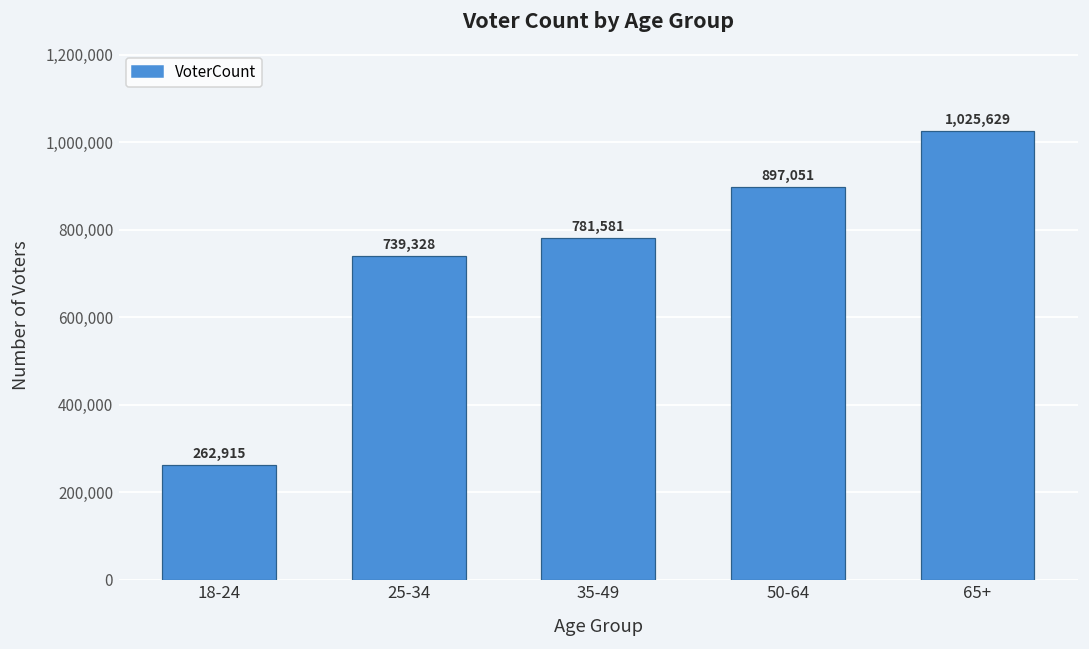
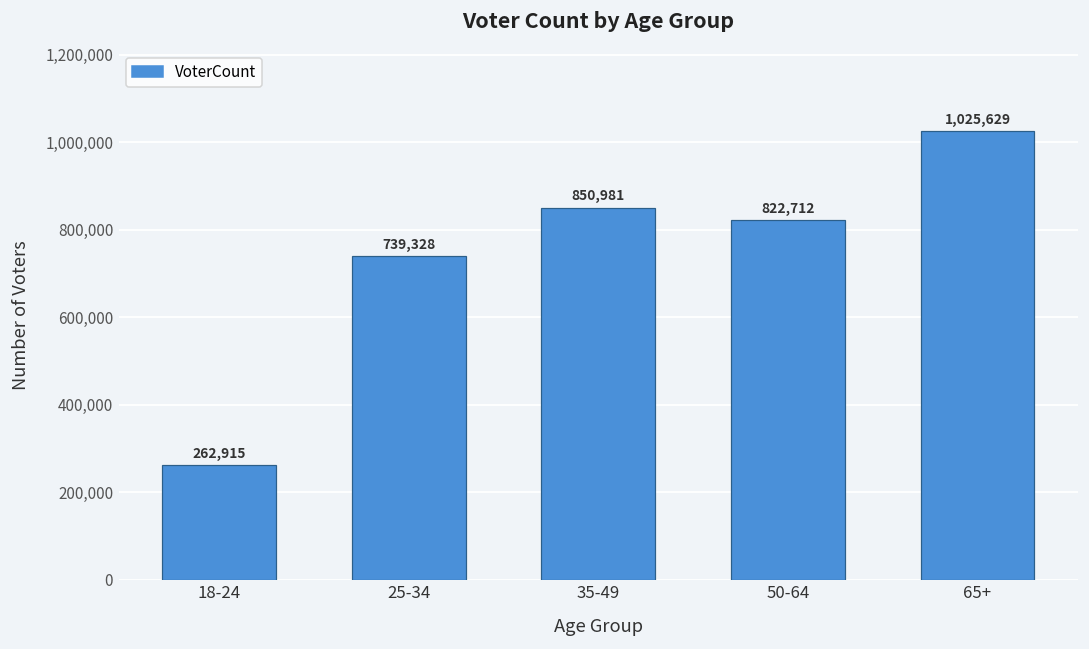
35-49: 781,581 -> 850,981
50-64: 897,051 -> 822,712
